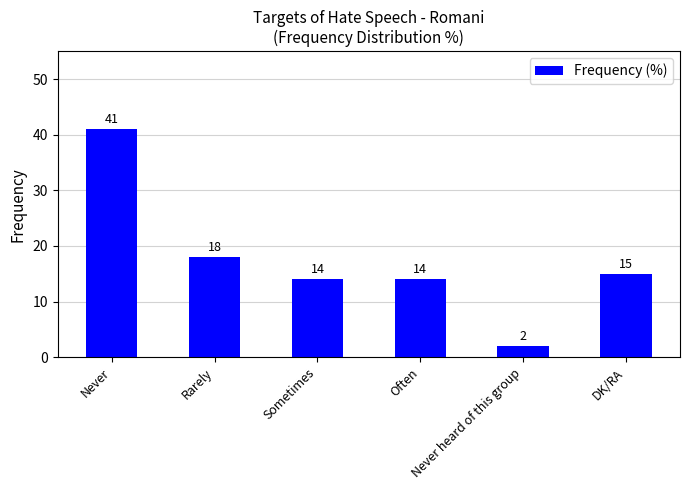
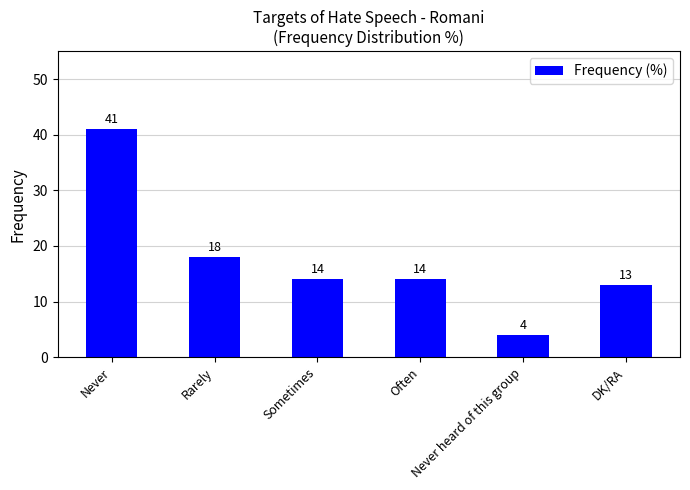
Never heard of this group: 2 -> 4
DK/RA: 15 -> 13
